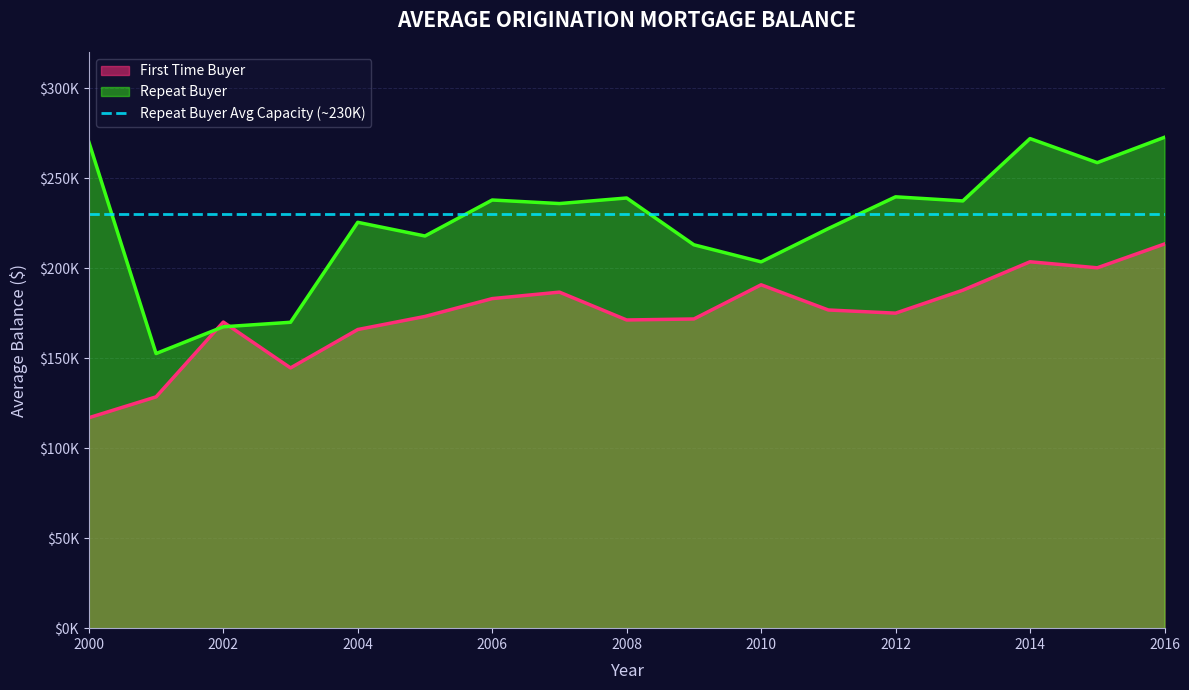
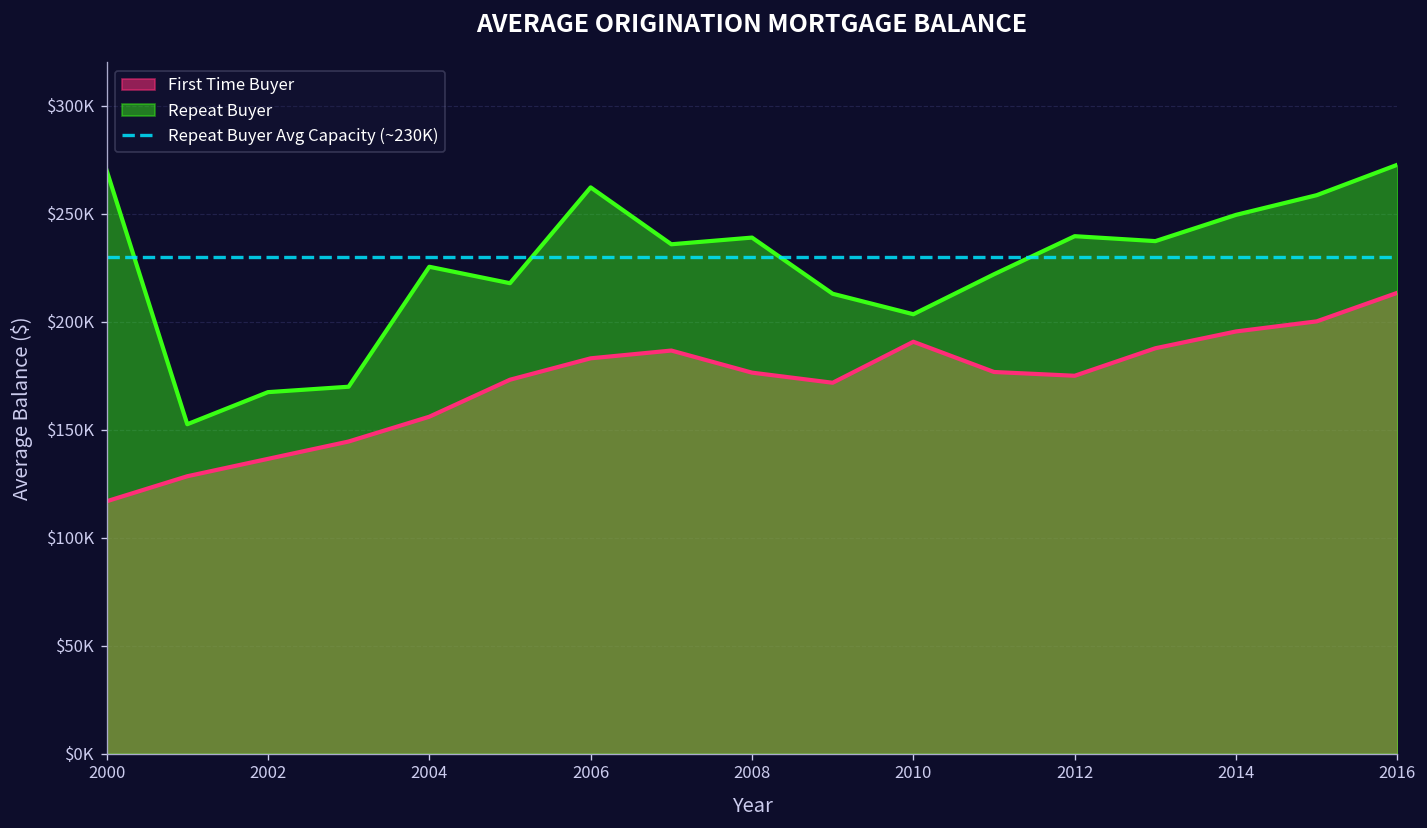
First Time Buyer, 2002: $170000 -> $137000
First Time Buyer, 2004: $166000 -> $156000
Repeat Buyer, 2006: $238000 -> $262000
First Time Buyer, 2008: $171000 -> $176000
First Time Buyer, 2014: $203000 -> $195000
Repeat Buyer, 2014: $272000 -> $249000
